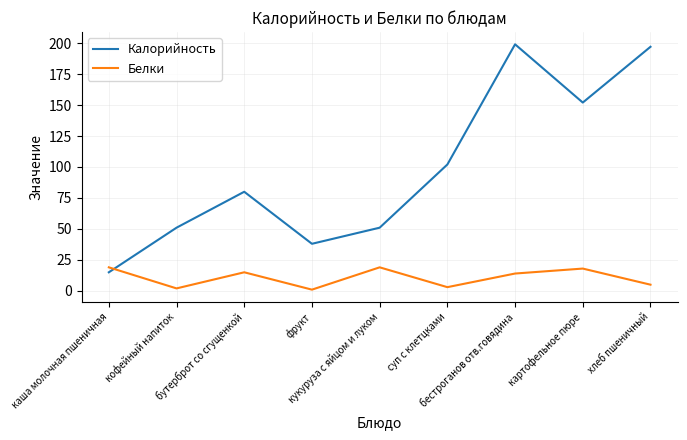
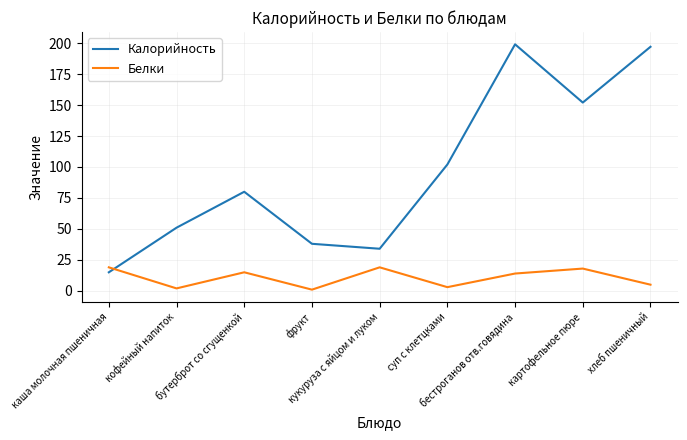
Калорийность, кукуруза с яйцом и луком: 51 -> 34
